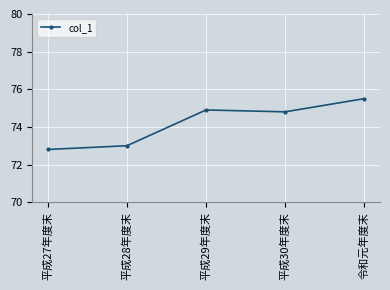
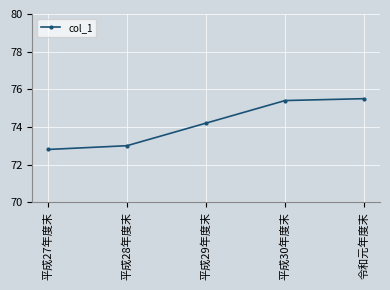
平成29年度末: 74.9 -> 74.2
平成30年度末: 74.8 -> 75.4
